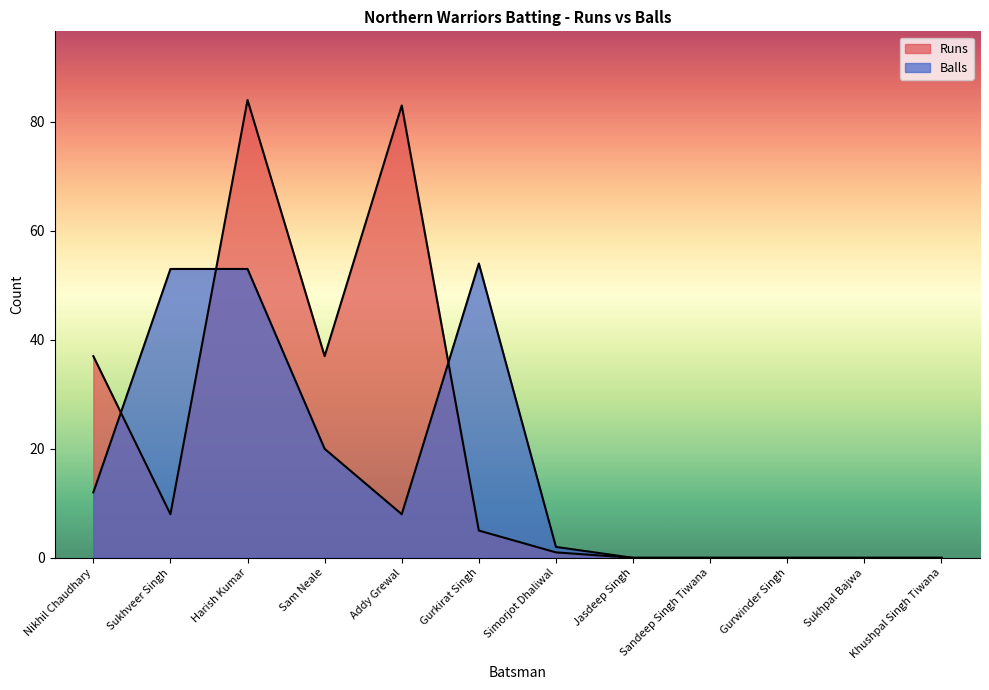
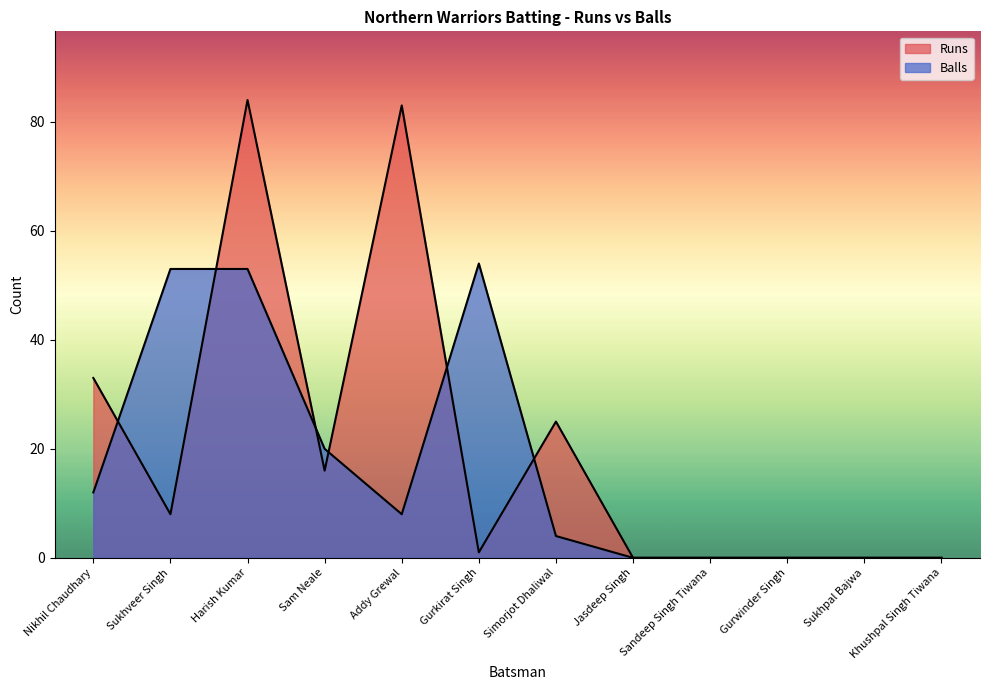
Runs, Nikhil Chaudhary: 37 -> 33
Runs, Sam Neale: 37 -> 16
Runs, Gurkirat Singh: 5 -> 1
Runs, Simorjot Dhaliwal: 1 -> 25
Balls, Simorjot Dhaliwal: 2 -> 4
